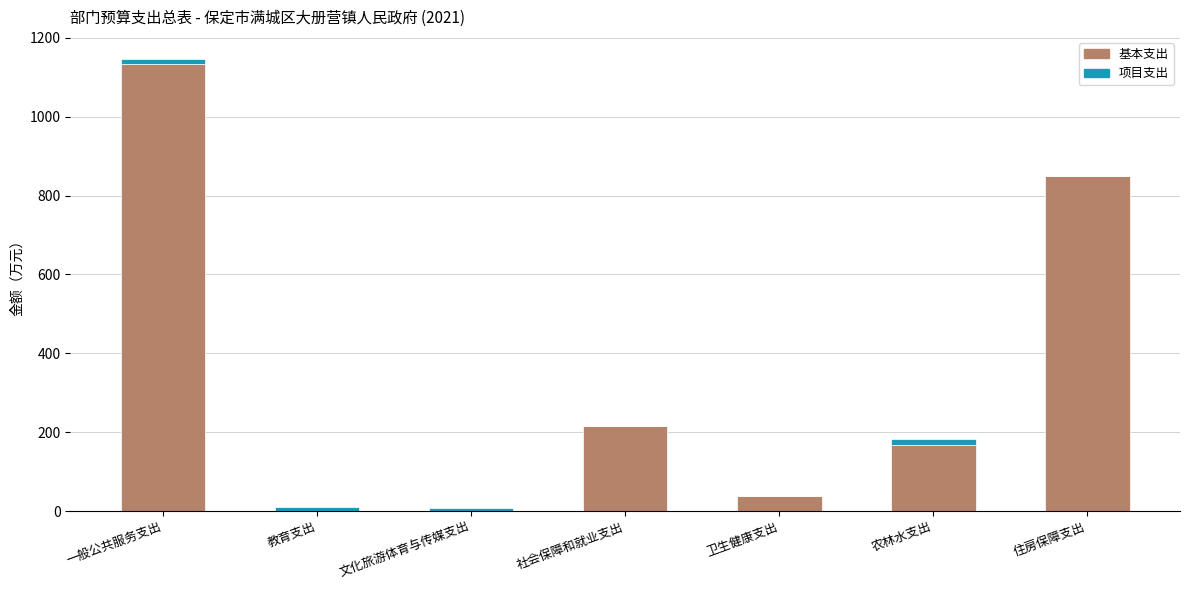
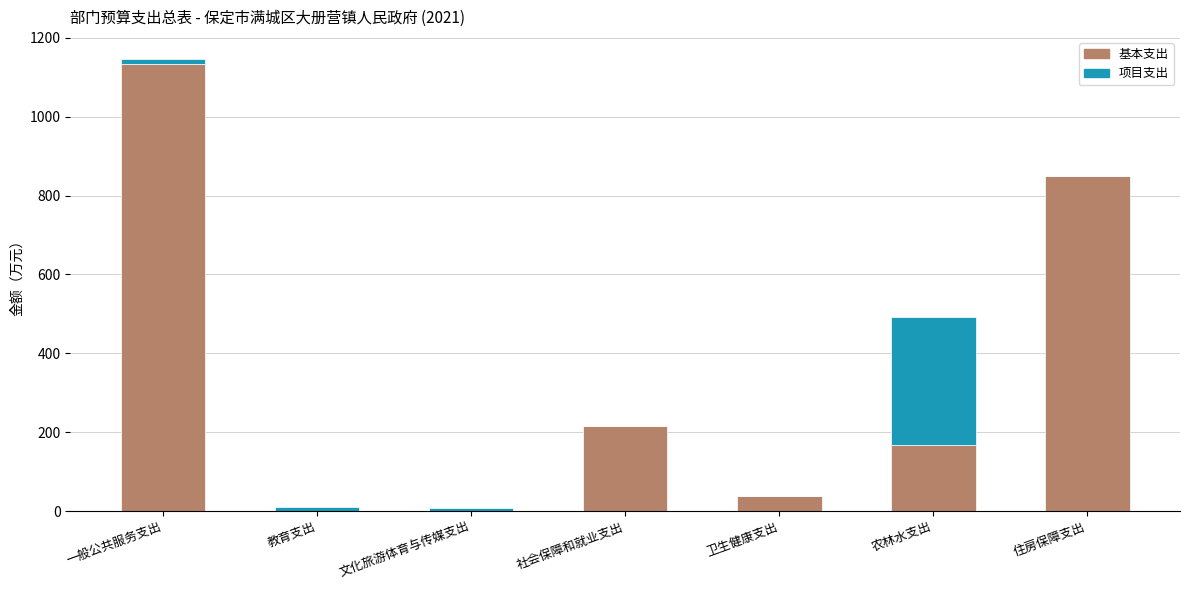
项目支出, 农林水支出: 10 -> 320
